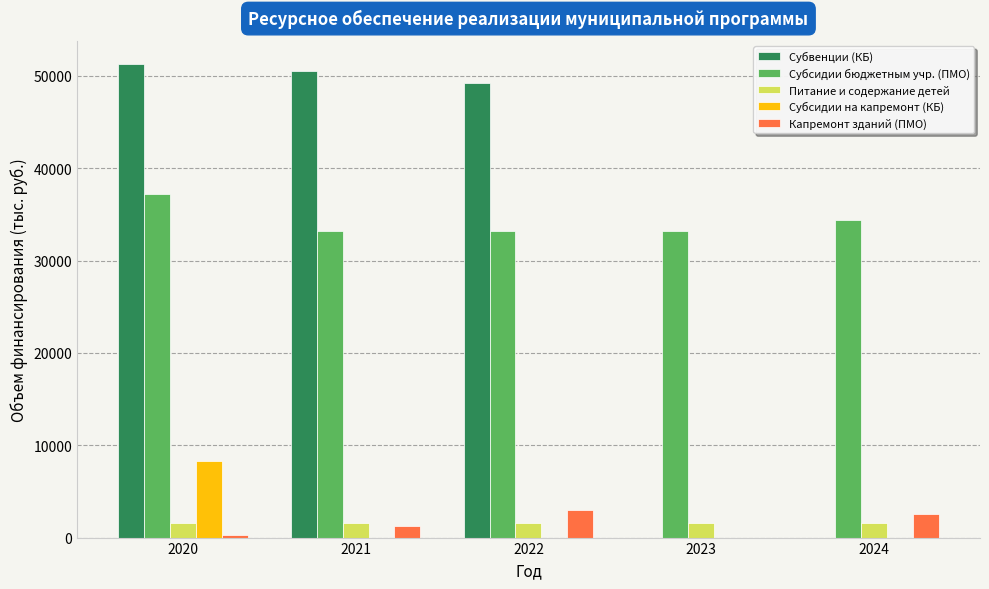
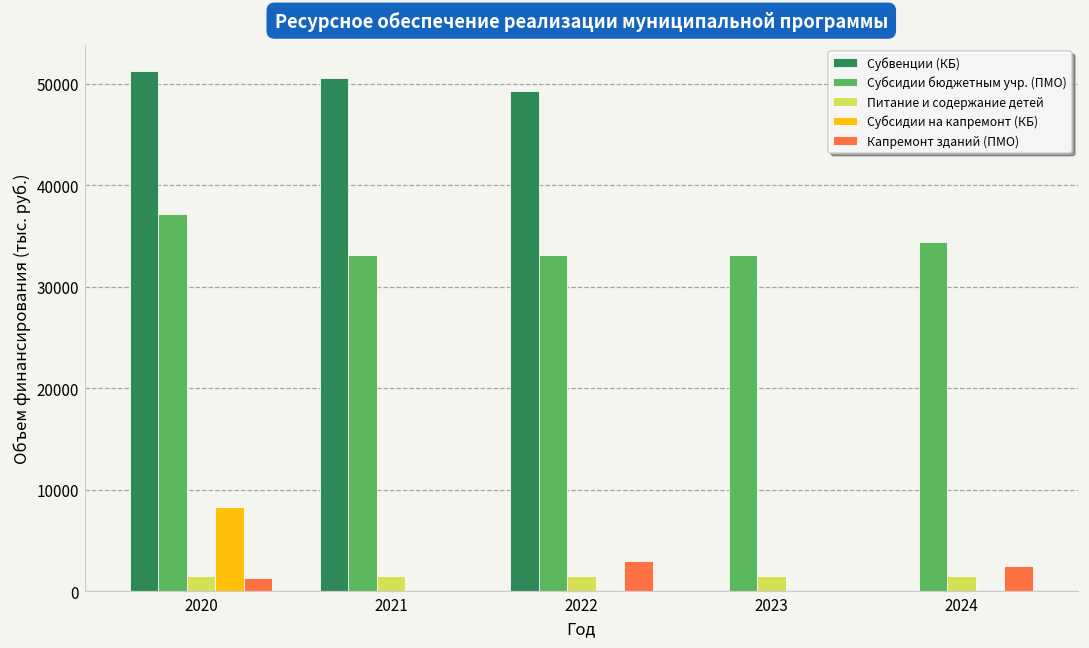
Капремонт зданий (ПМО), 2020: 0 -> 1000
Капремонт зданий (ПМО), 2021: 1000 -> 0
